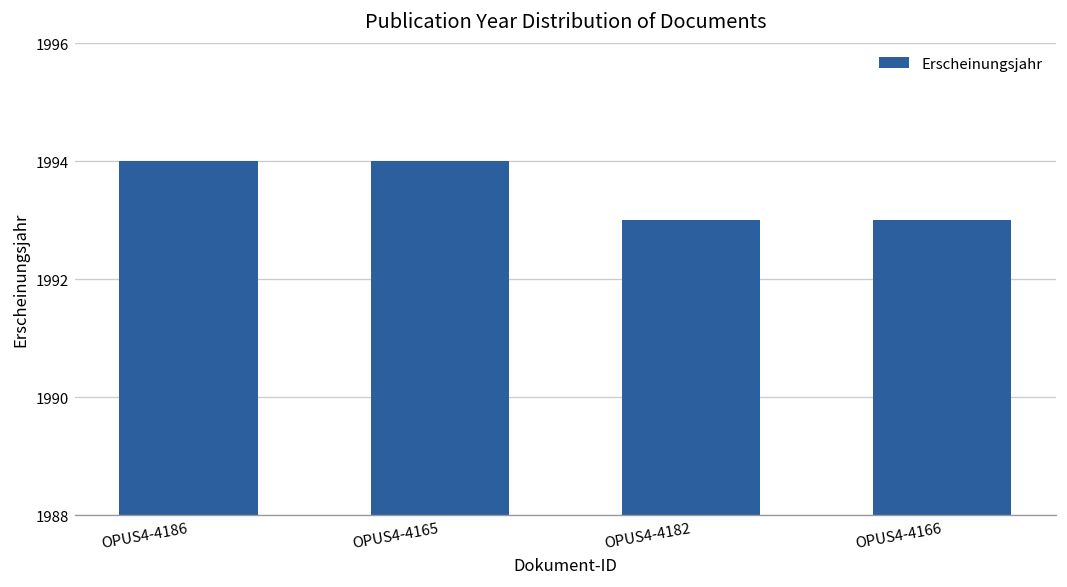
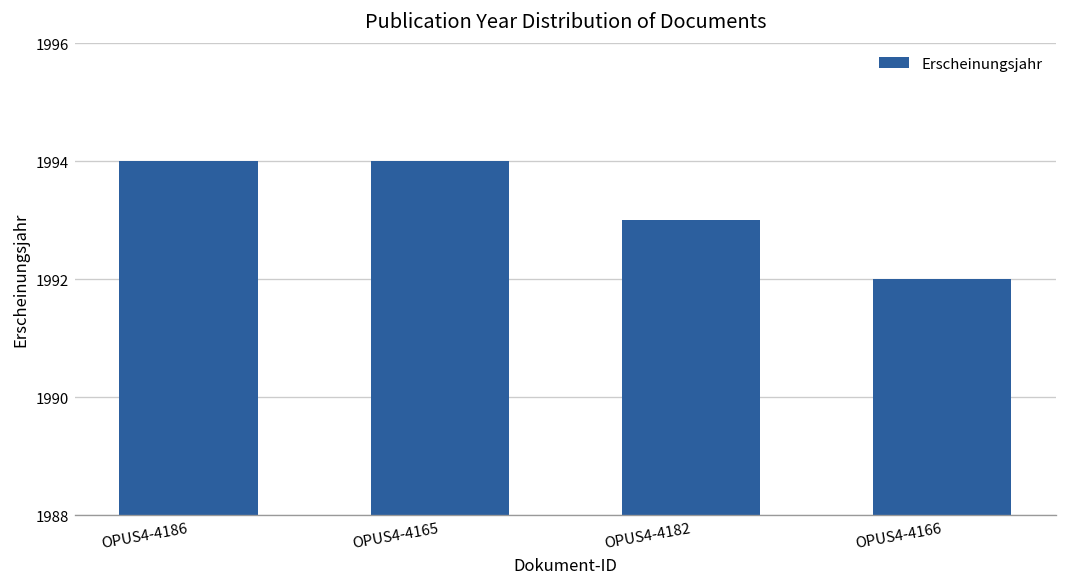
OPUS4-4166: 1993 -> 1992
